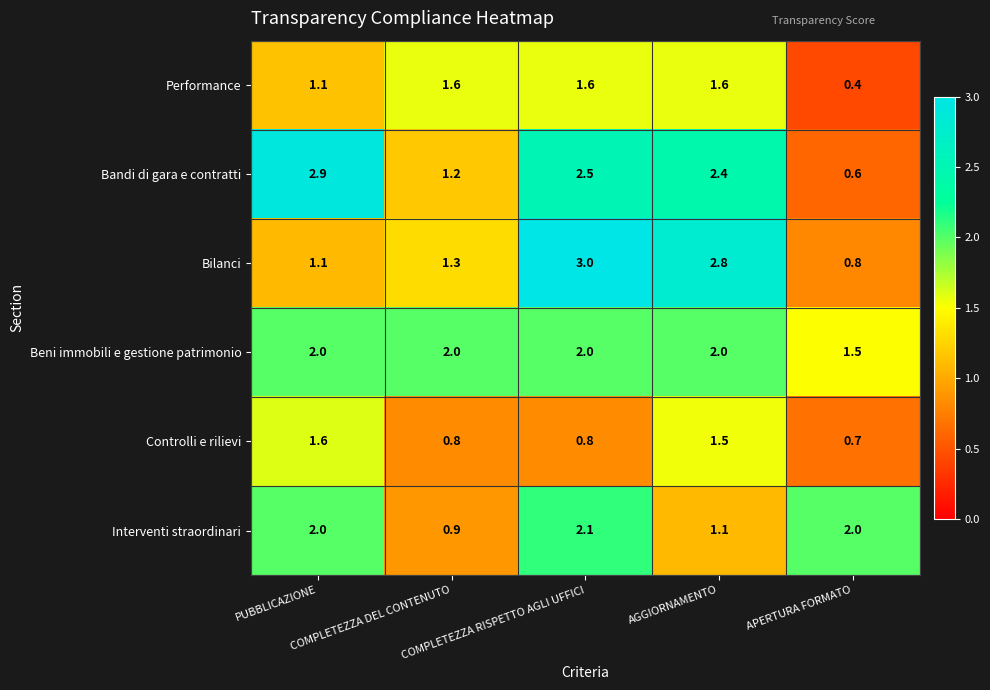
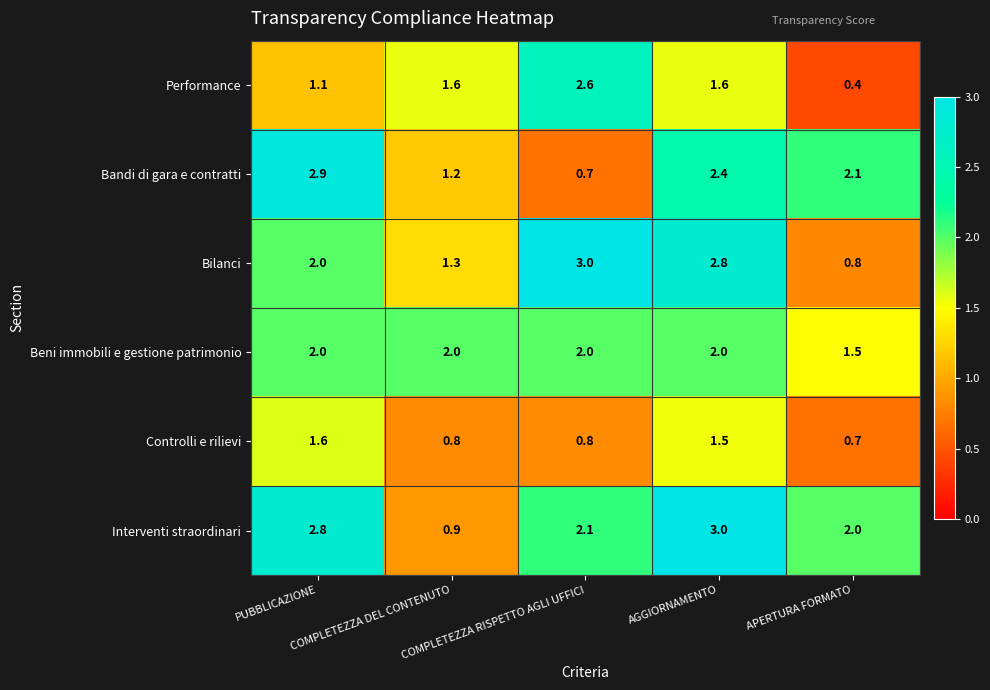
Performance, COMPLETEZZA RISPETTO AGLI UFFICI: 1.6 -> 2.6
Bandi di gara e contratti, COMPLETEZZA RISPETTO AGLI UFFICI: 2.5 -> 0.7
Bandi di gara e contratti, APERTURA FORMATO: 0.6 -> 2.1
Bilanci, PUBBLICAZIONE: 1.1 -> 2.0
Interventi straordinari, PUBBLICAZIONE: 2.0 -> 2.8
Interventi straordinari, AGGIORNAMENTO: 1.1 -> 3.0
